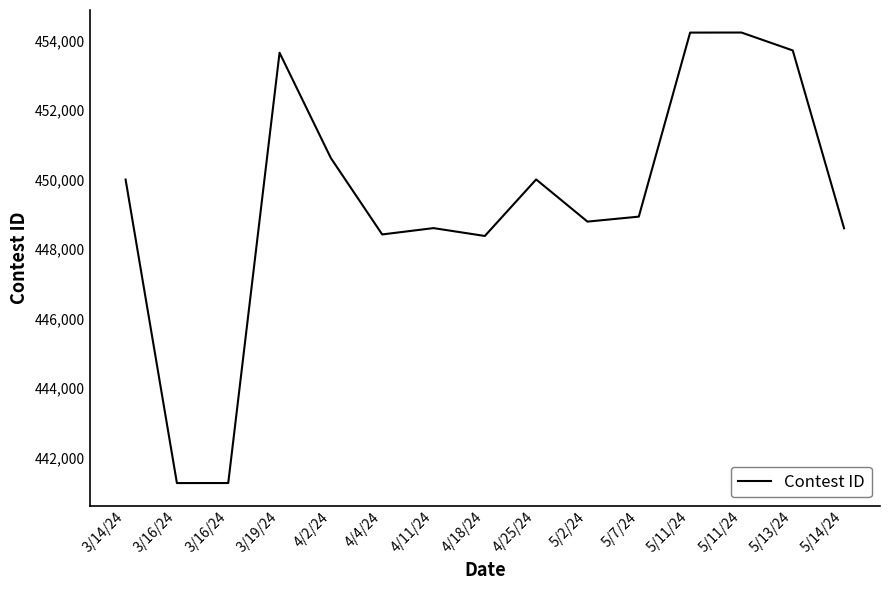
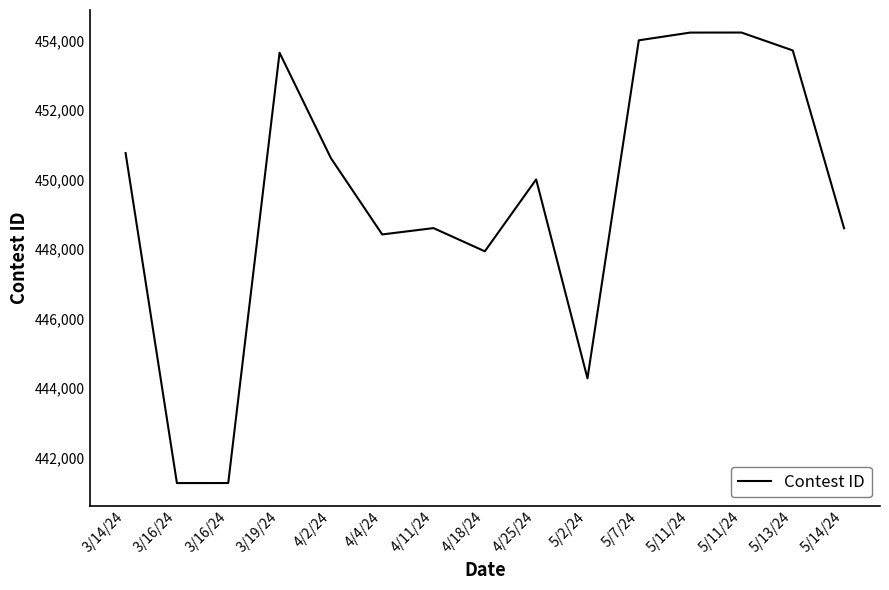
3/14/24: 450,000 -> 450,800
4/18/24: 448,400 -> 447,900
5/2/24: 448,800 -> 444,300
5/7/24: 448,900 -> 454,000
